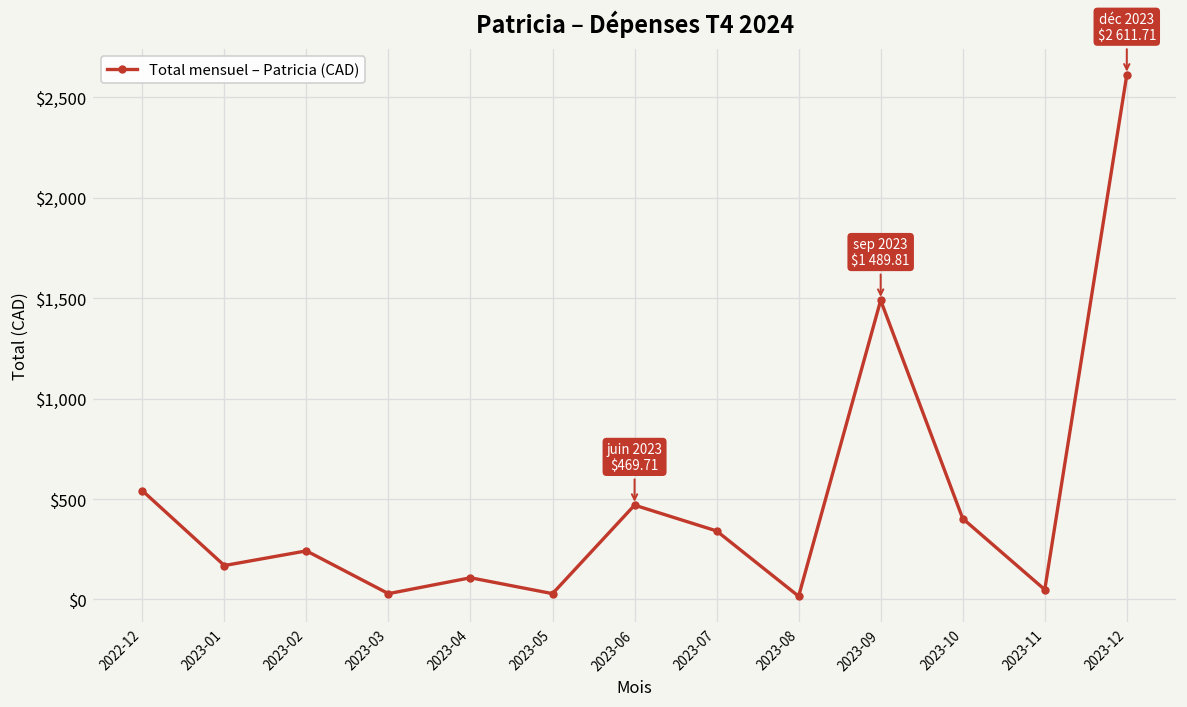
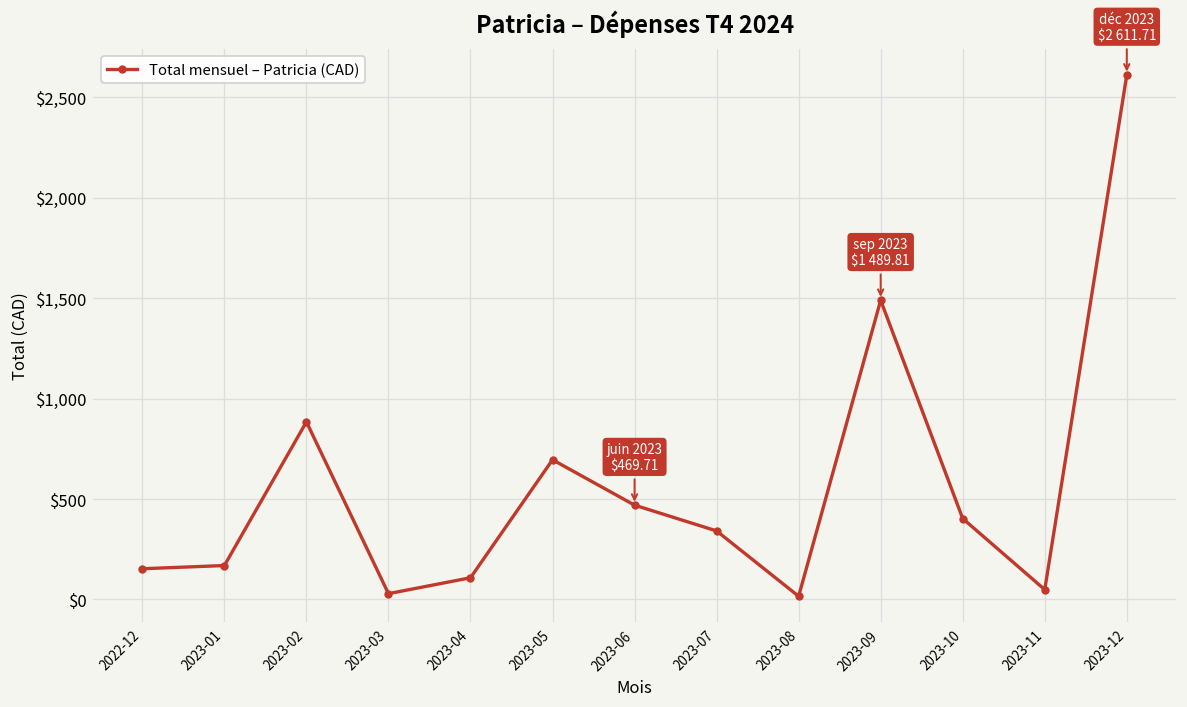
2022-12: $540 -> $150
2023-02: $240 -> $880
2023-05: $30 -> $700
